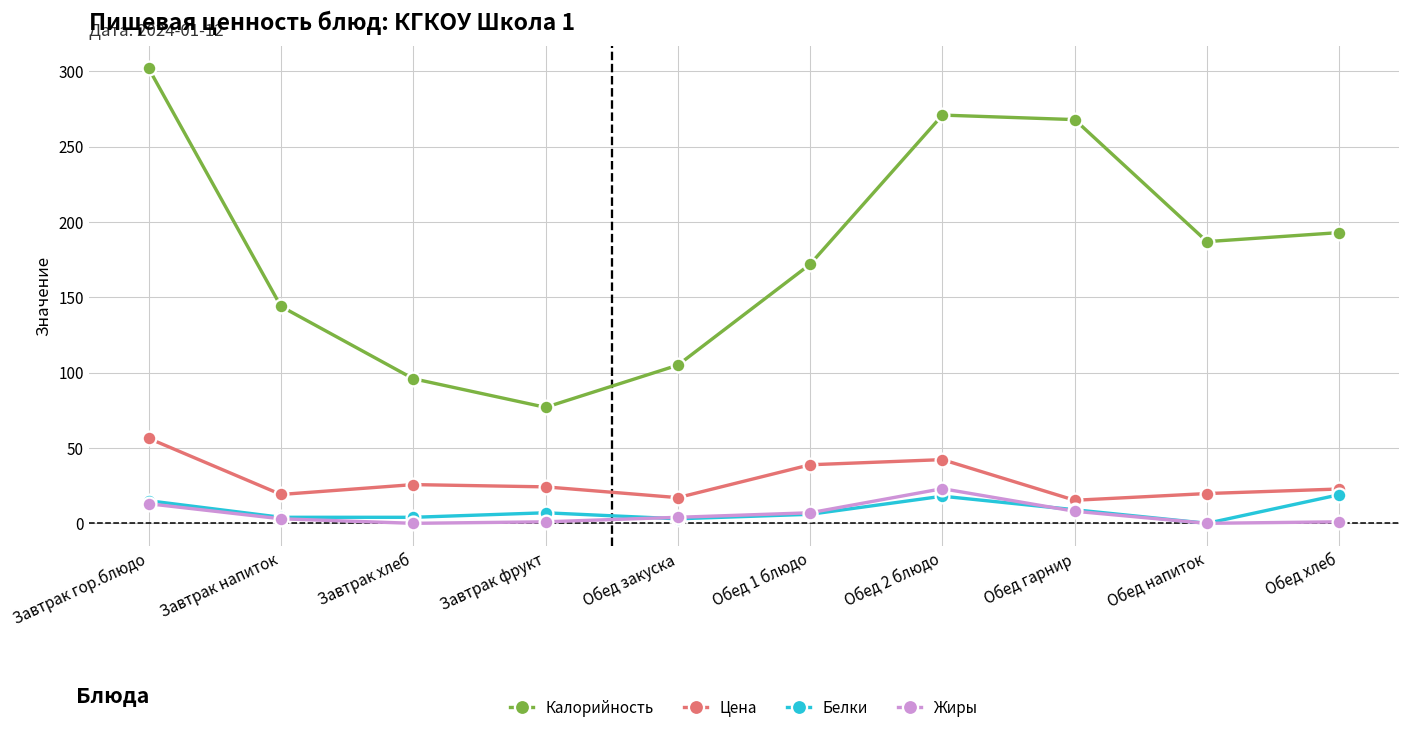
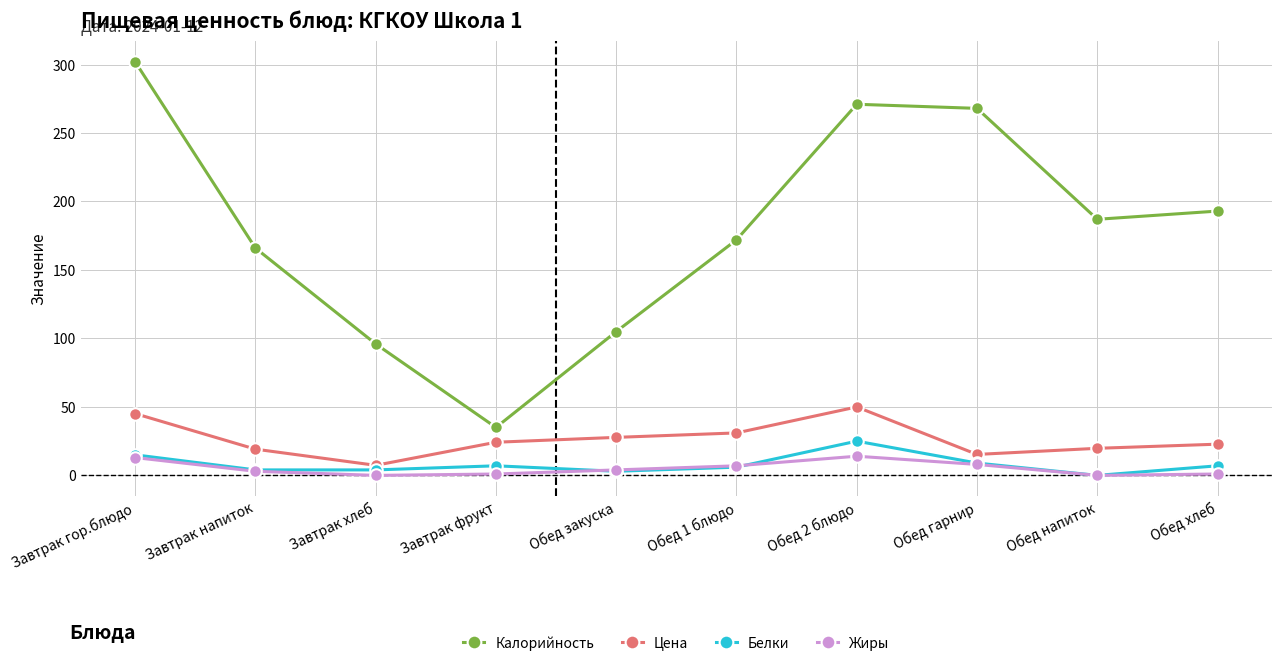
Цена, Завтрак гор.блюдо: 56 -> 45
Калорийность, Завтрак напиток: 144 -> 166
Цена, Завтрак хлеб: 26 -> 7
Калорийность, Завтрак фрукт: 77 -> 35
Цена, Обед закуска: 17 -> 28
Цена, Обед 1 блюдо: 39 -> 31
Цена, Обед 2 блюдо: 42 -> 50
Белки, Обед 2 блюдо: 18 -> 25
Жиры, Обед 2 блюдо: 23 -> 14
Белки, Обед хлеб: 19 -> 7
